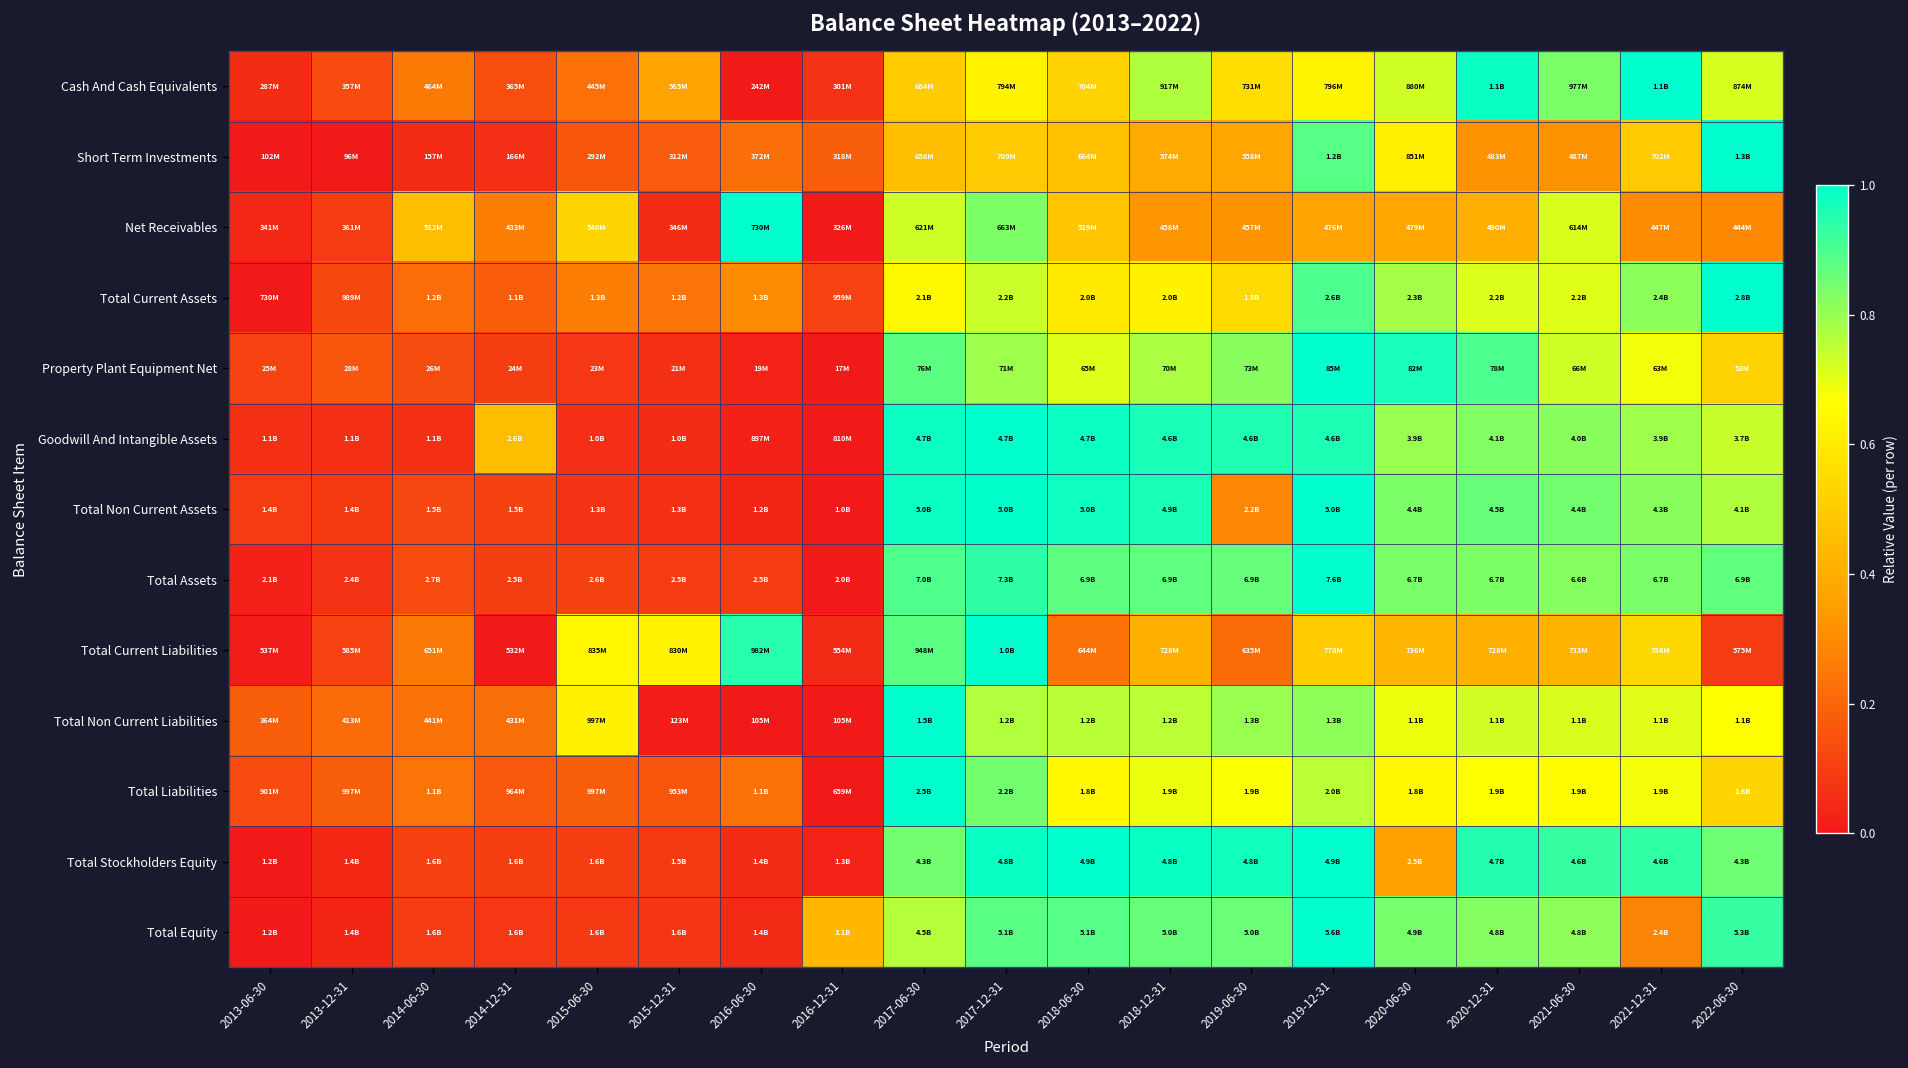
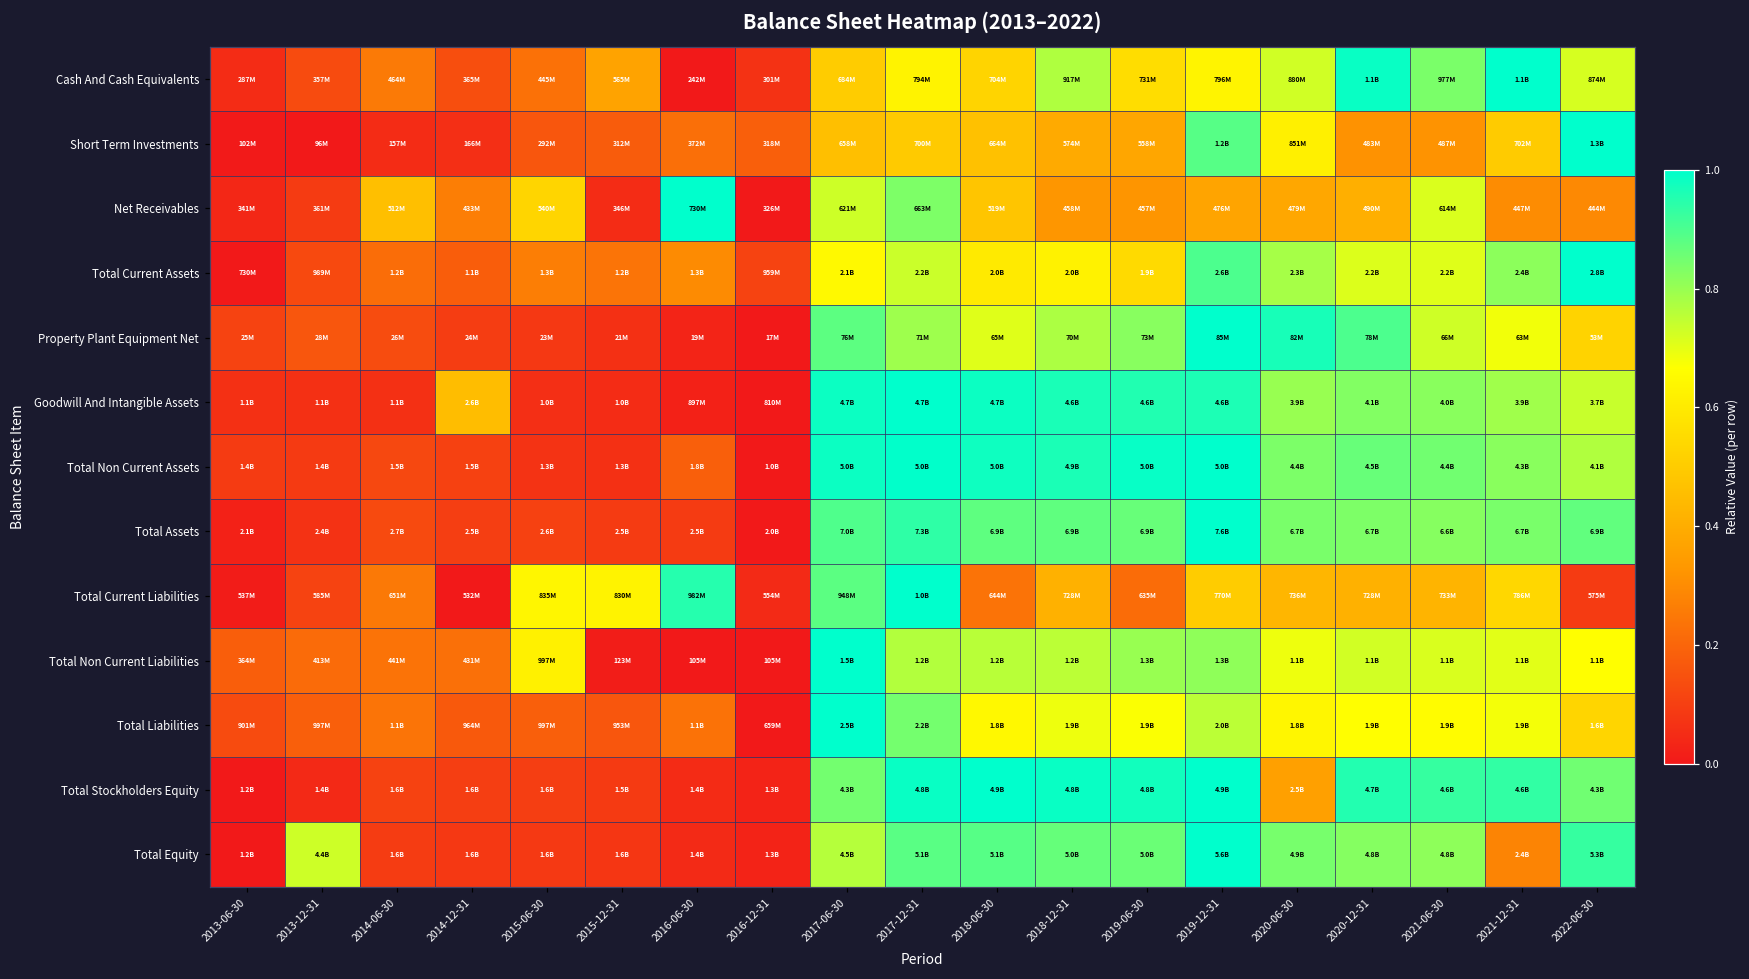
Total Non Current Assets, 2016-06-30: 1.2B -> 1.8B
Total Non Current Assets, 2019-06-30: 2.2B -> 5.0B
Total Equity, 2013-12-31: 1.4B -> 4.4B
Total Equity, 2016-12-31: 3.1B -> 1.3B
